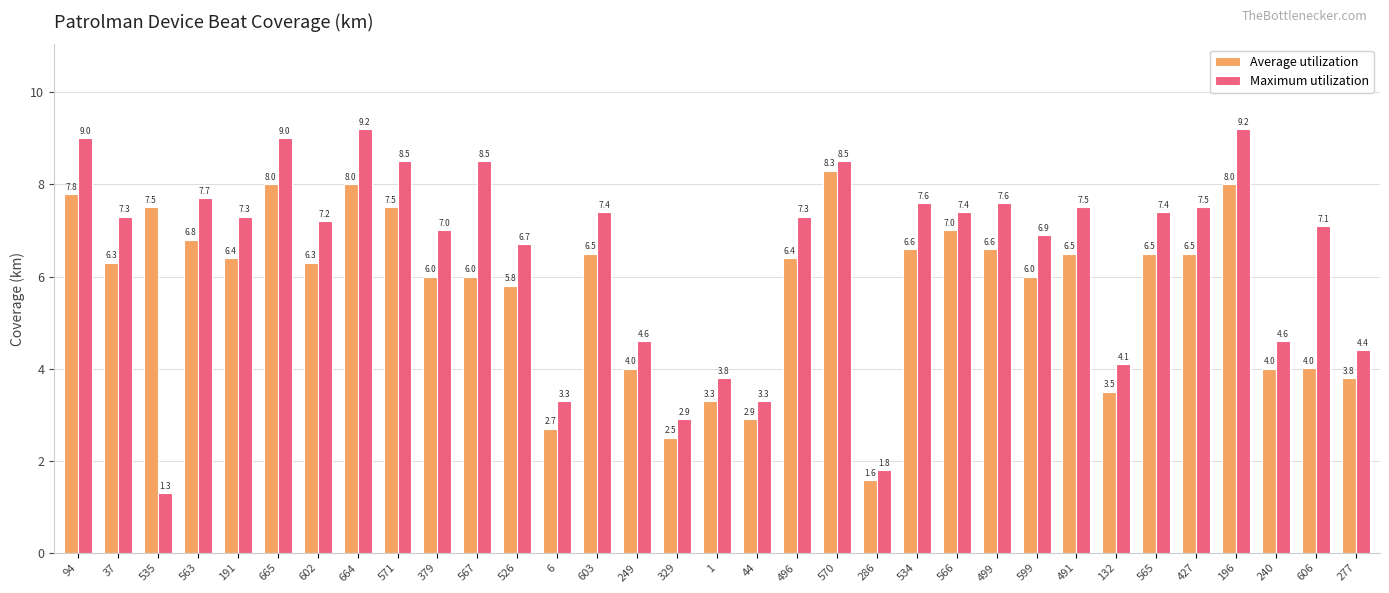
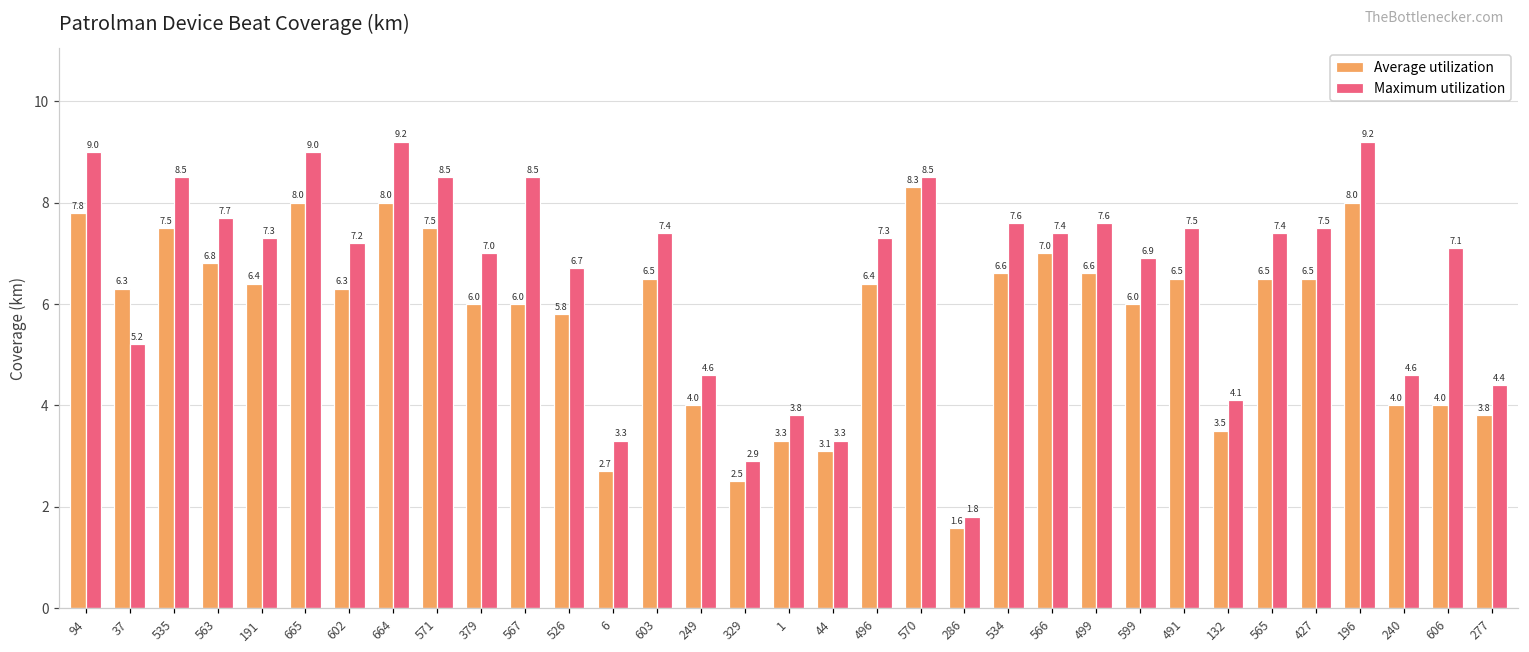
Maximum utilization, 37: 7.3 -> 5.2
Maximum utilization, 535: 1.3 -> 8.5
Average utilization, 44: 2.9 -> 3.1
